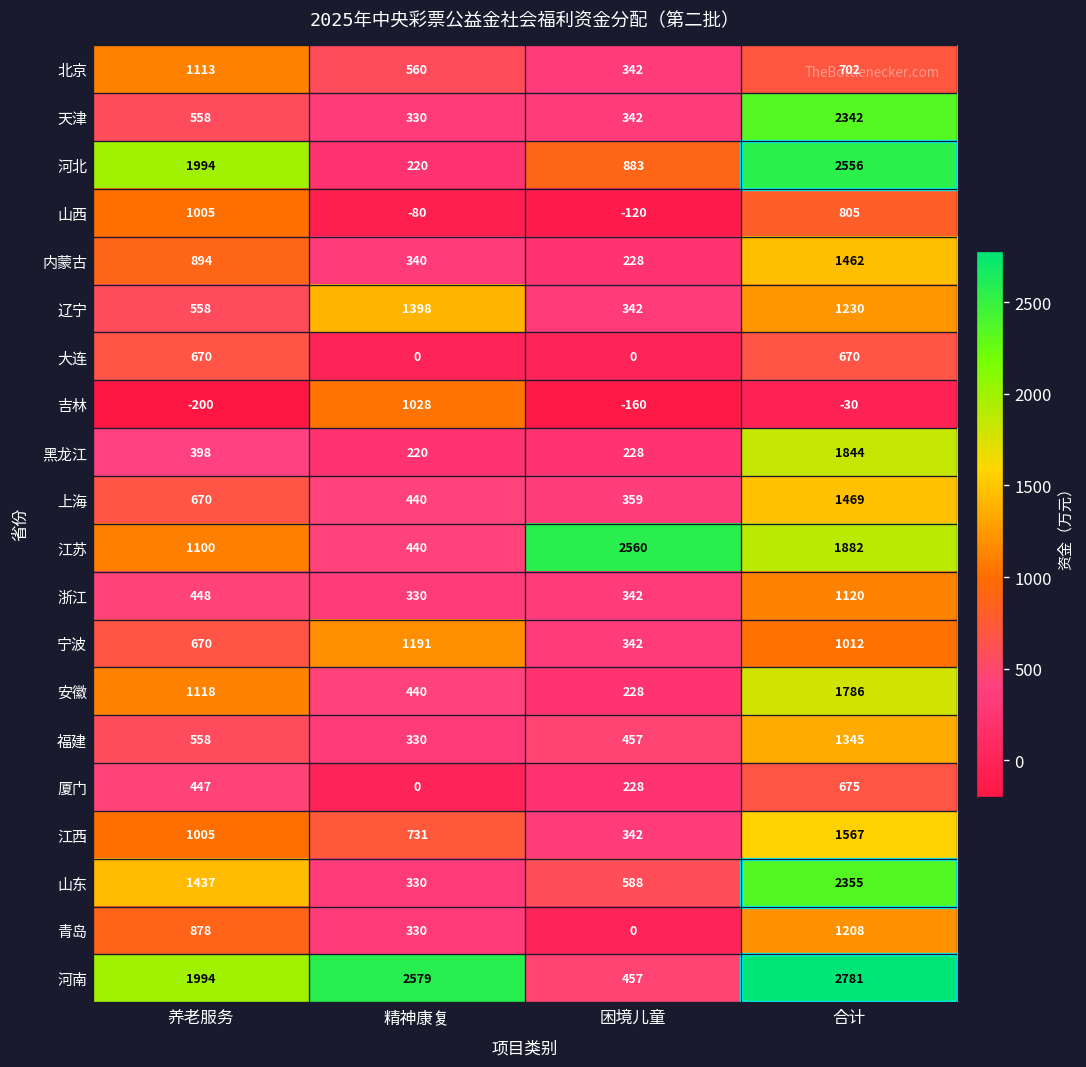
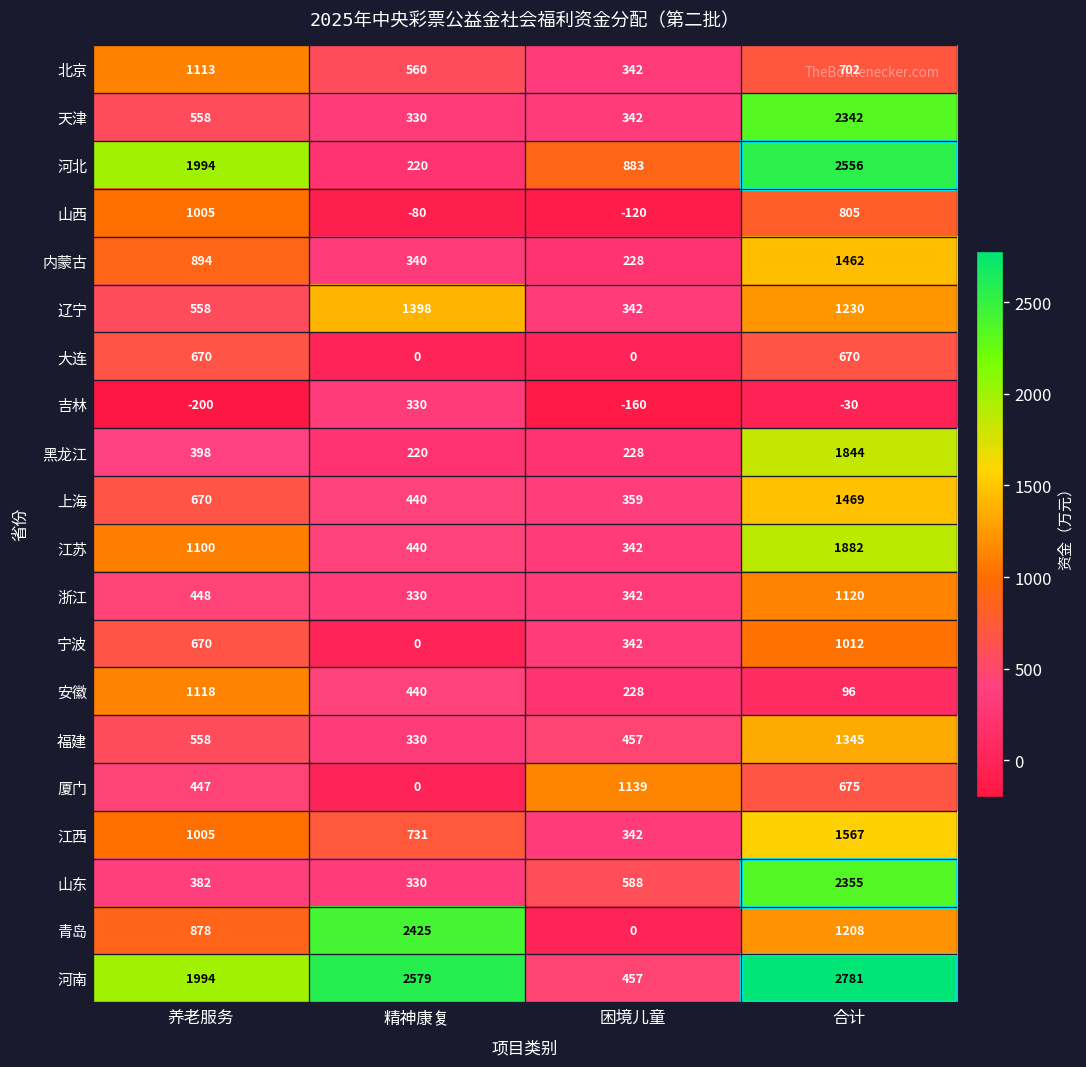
吉林, 精神康复: 1028 -> 330
江苏, 困境儿童: 2560 -> 342
宁波, 精神康复: 1191 -> 0
安徽, 合计: 1786 -> 96
厦门, 困境儿童: 228 -> 1139
山东, 养老服务: 1437 -> 382
青岛, 精神康复: 330 -> 2425
